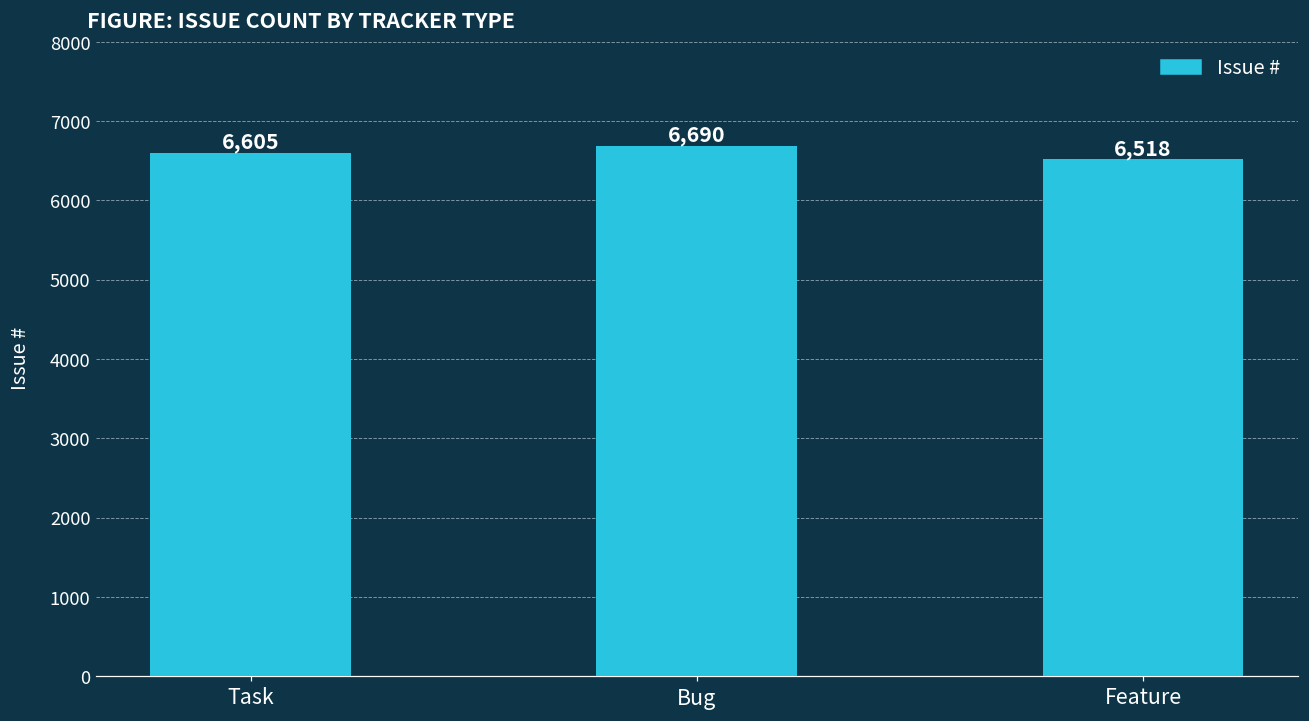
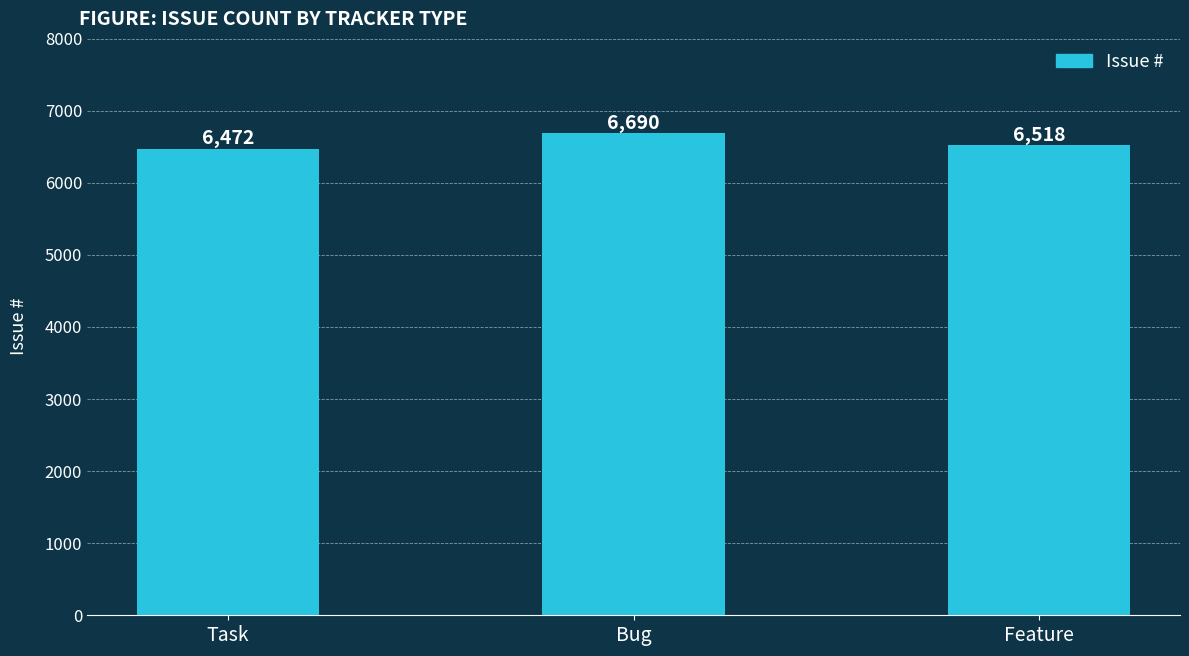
Task: 6,605 -> 6,472
